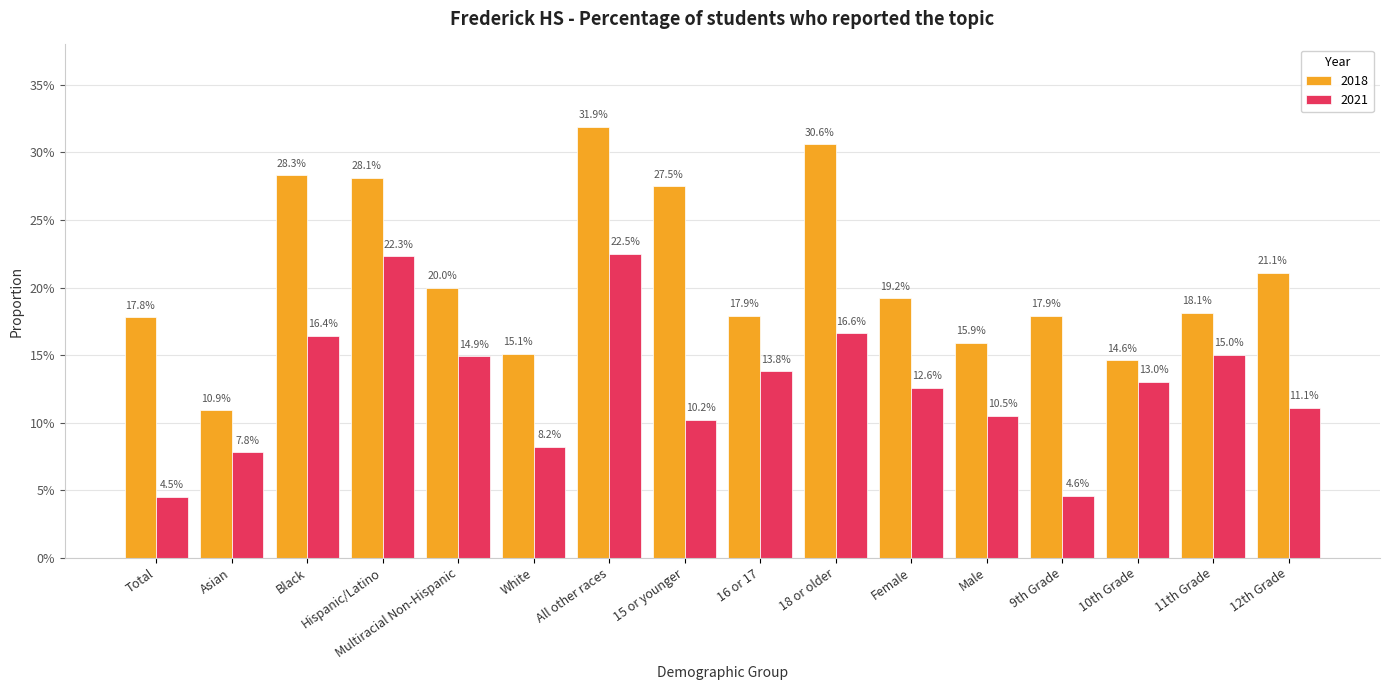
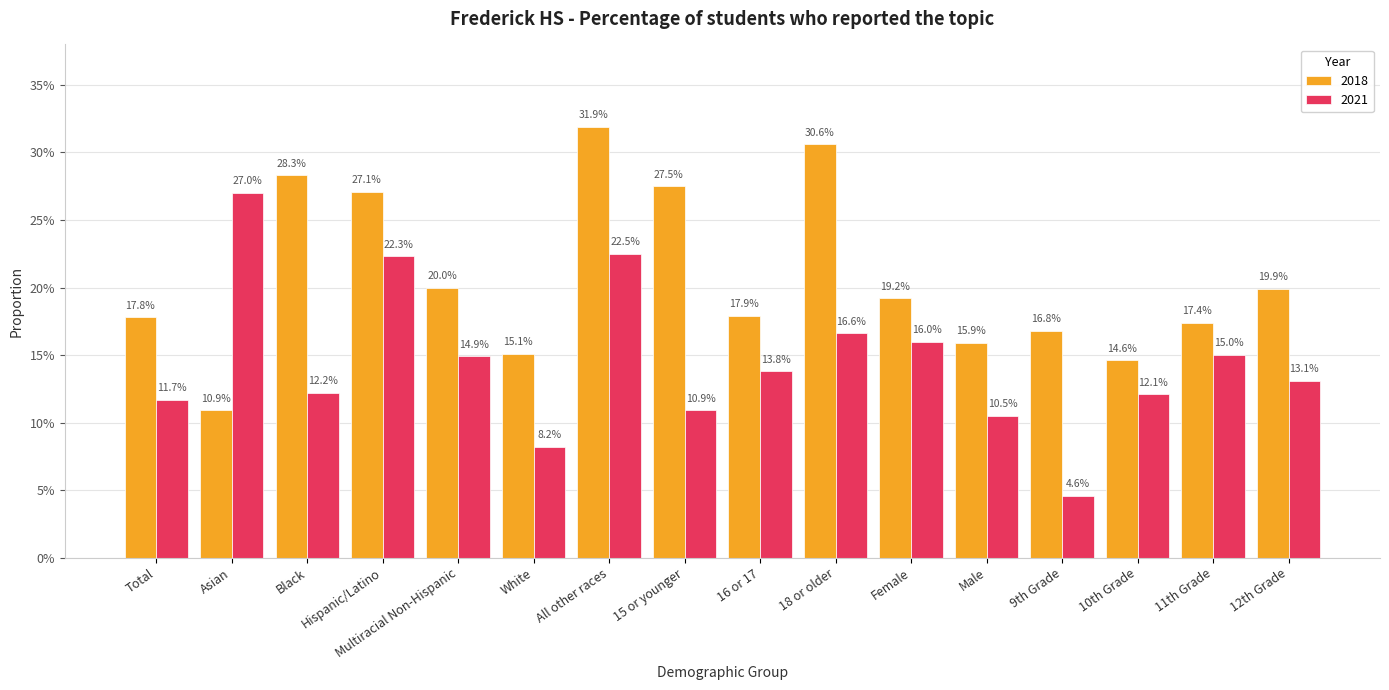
2021, Total: 4.5% -> 11.7%
2021, Asian: 7.8% -> 27.0%
2021, Black: 16.4% -> 12.2%
2018, Hispanic/Latino: 28.1% -> 27.1%
2021, 15 or younger: 10.2% -> 10.9%
2021, Female: 12.6% -> 16.0%
2018, 9th Grade: 17.9% -> 16.8%
2021, 10th Grade: 13.0% -> 12.1%
2018, 11th Grade: 18.1% -> 17.4%
2018, 12th Grade: 21.1% -> 19.9%
2021, 12th Grade: 11.1% -> 13.1%
